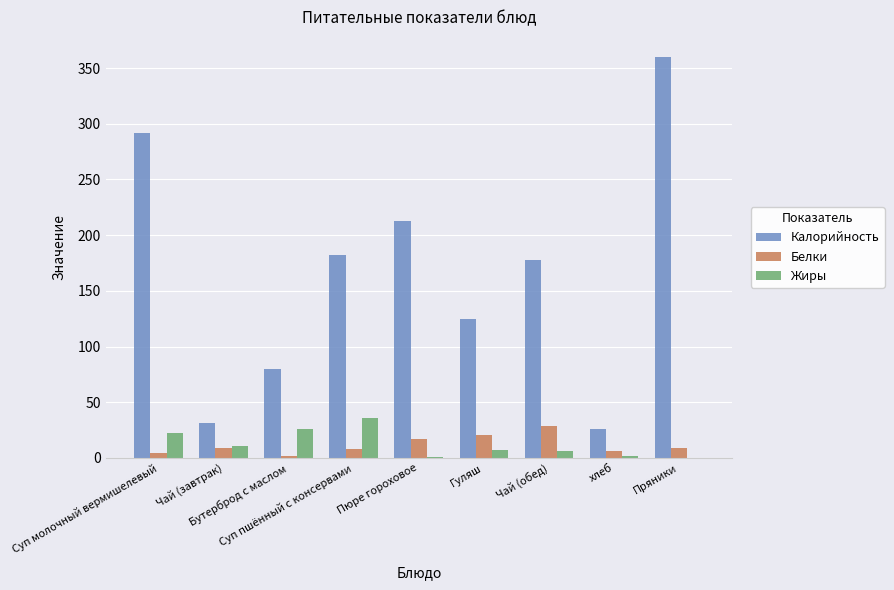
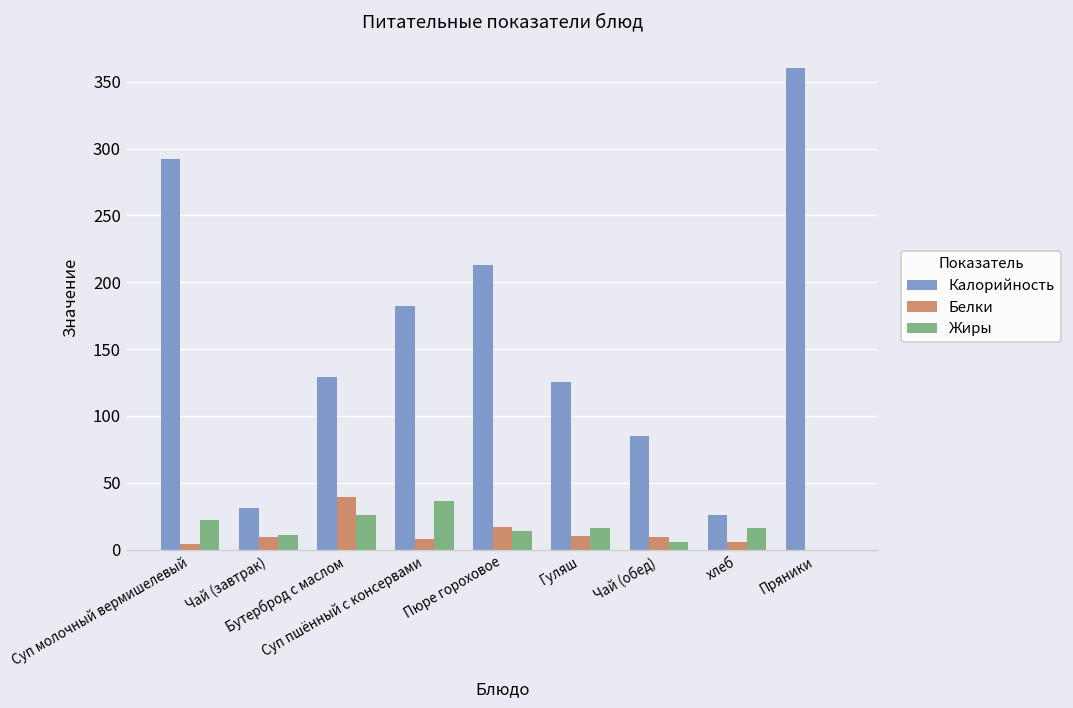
Калорийность, Бутерброд с маслом: 80 -> 129
Белки, Бутерброд с маслом: 2 -> 39
Жиры, Пюре гороховое: 1 -> 14
Белки, Гуляш: 21 -> 10
Жиры, Гуляш: 7 -> 16
Калорийность, Чай (обед): 178 -> 85
Белки, Чай (обед): 29 -> 9
Жиры, хлеб: 2 -> 16
Белки, Пряники: 9 -> 0
